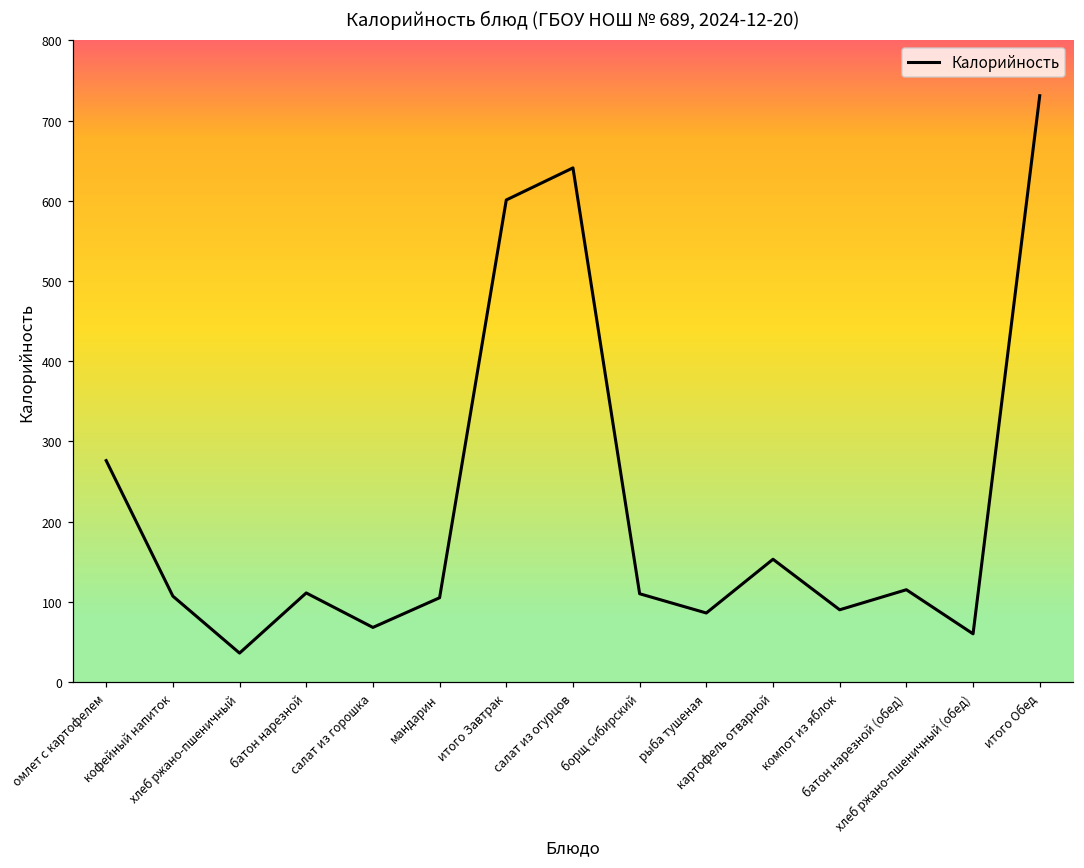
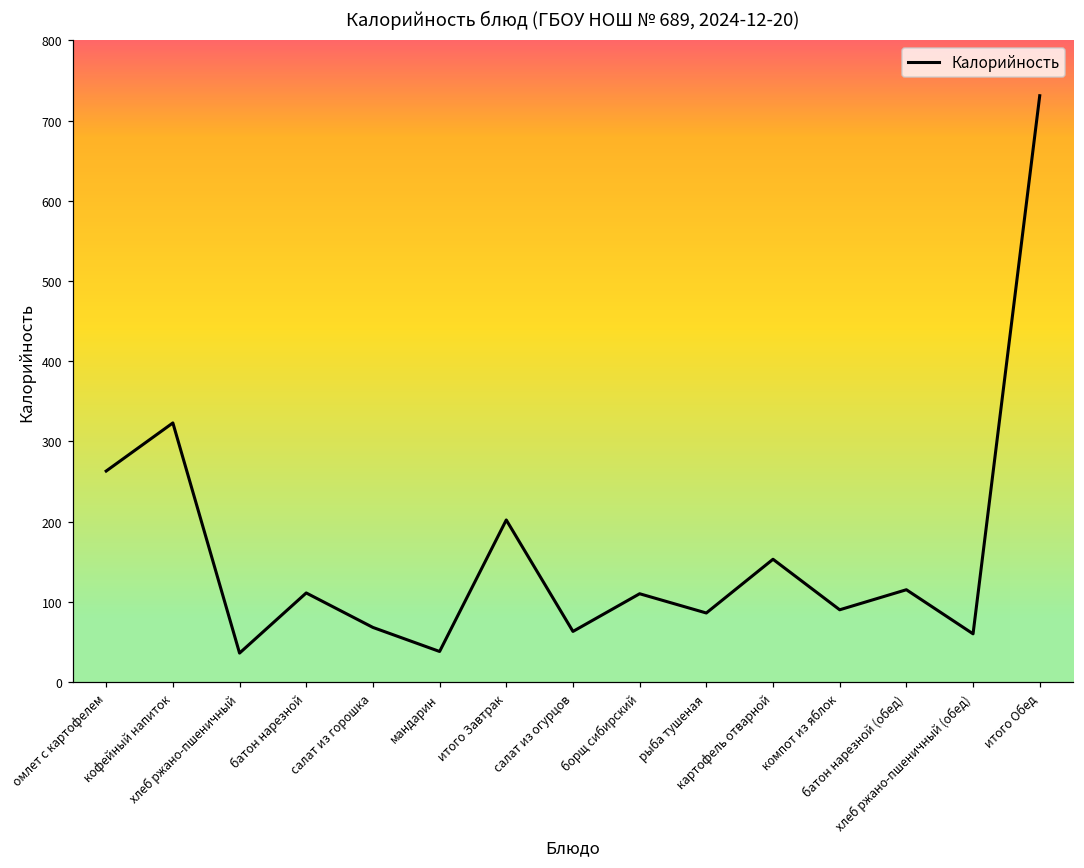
омлет с картофелем: 280 -> 260
кофейный напиток: 110 -> 320
мандарин: 110 -> 40
итого Завтрак: 600 -> 200
салат из огурцов: 640 -> 60
